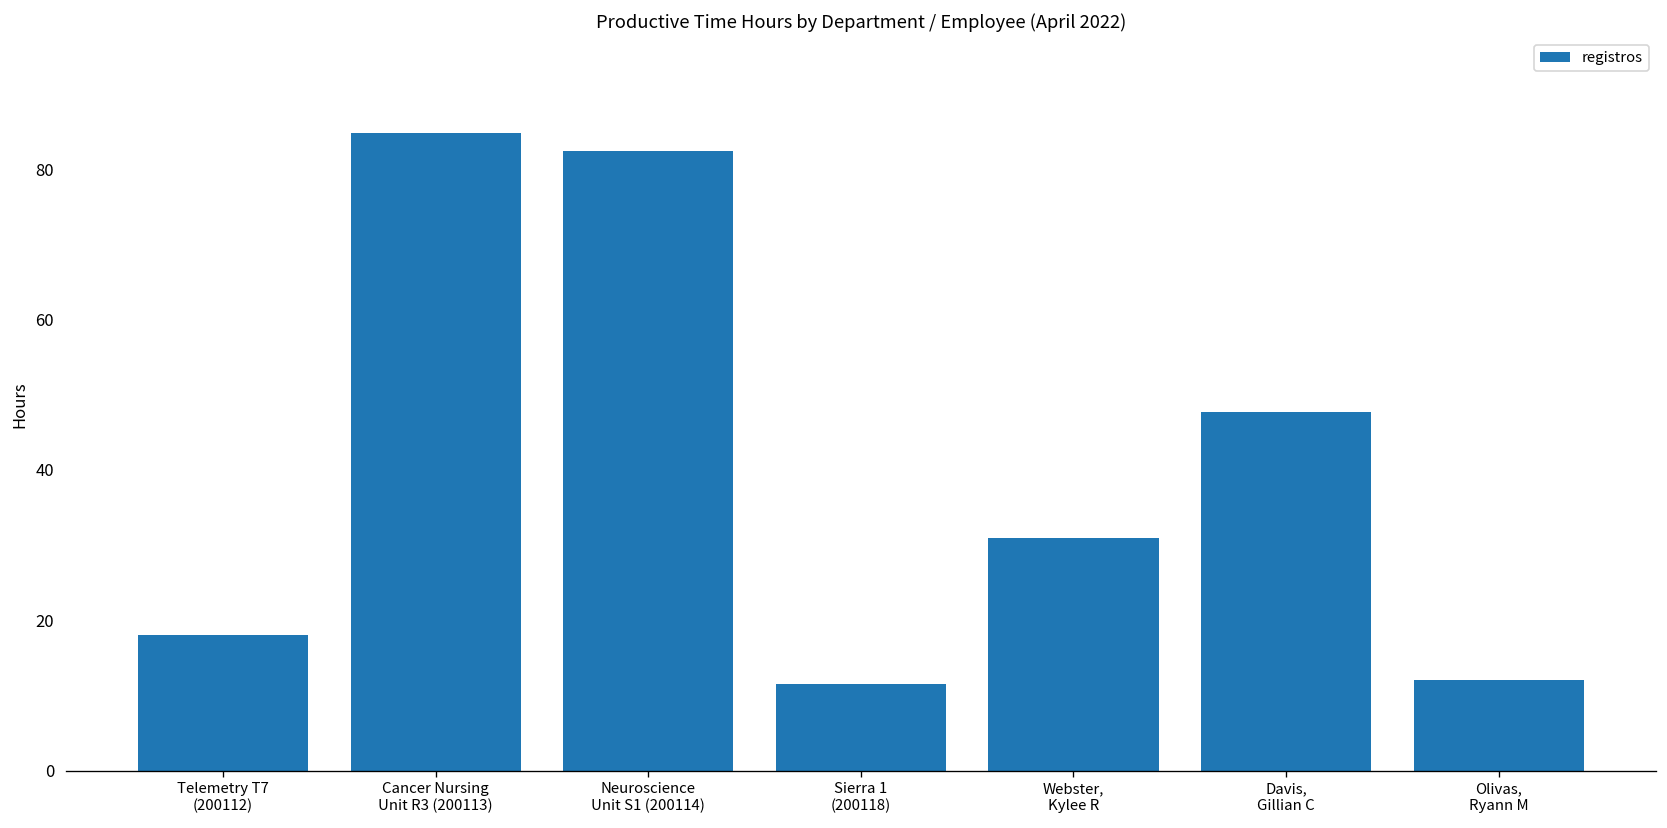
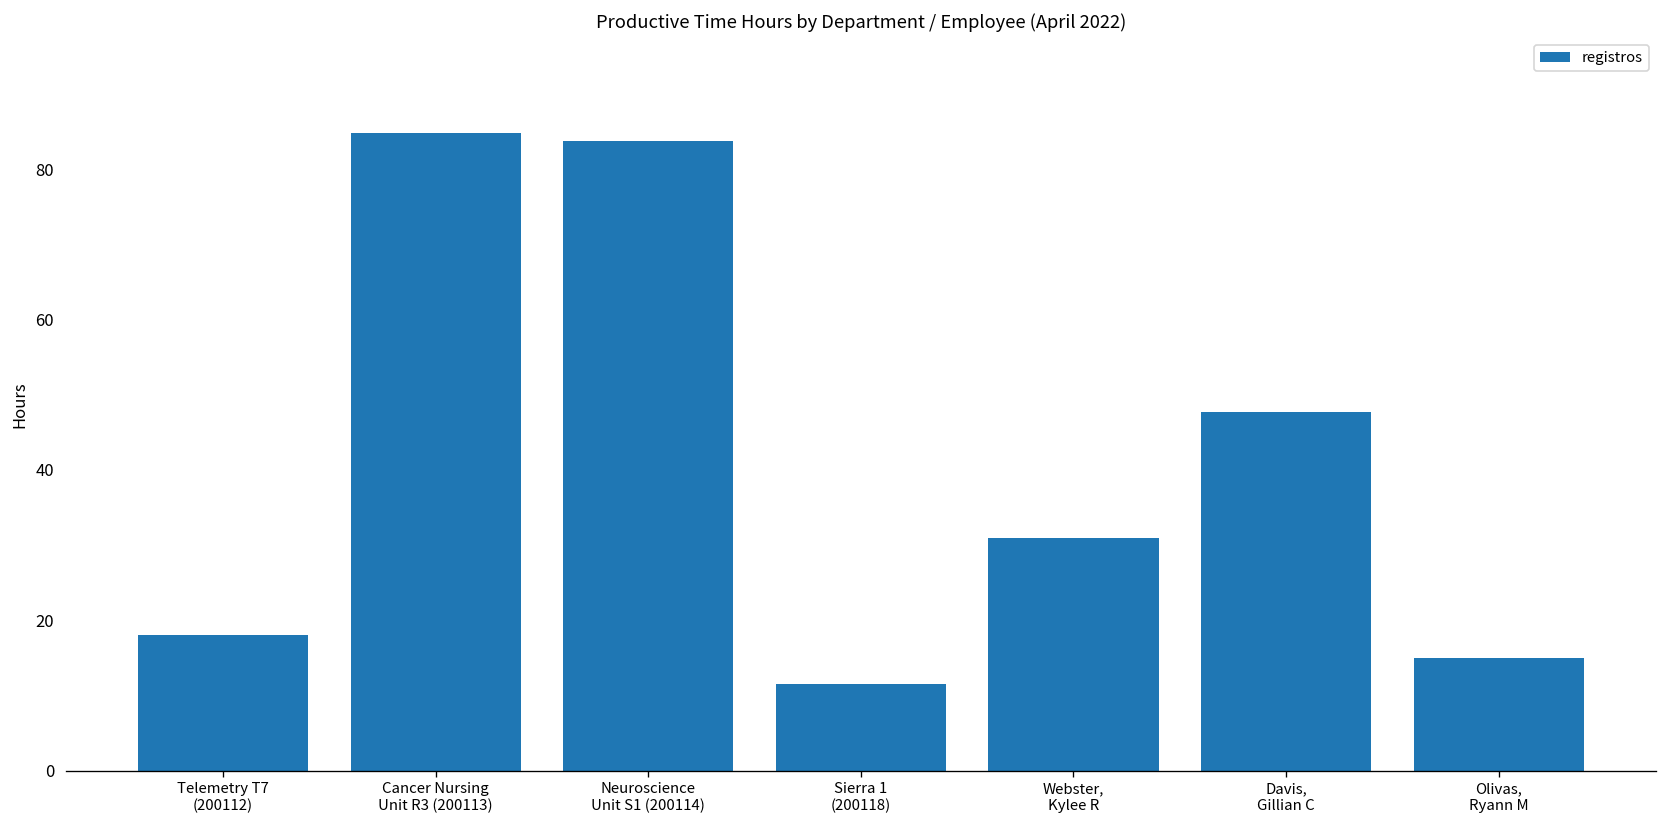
Neuroscience Unit S1 (200114): 82 -> 84
Olivas, Ryann M: 12 -> 15
